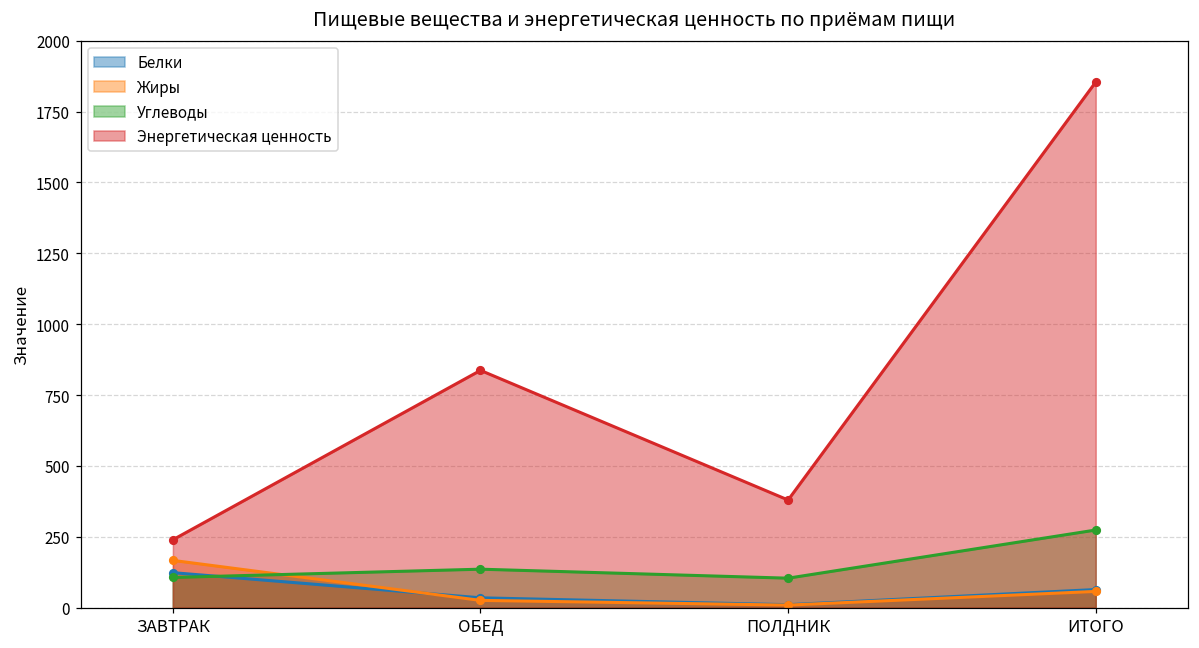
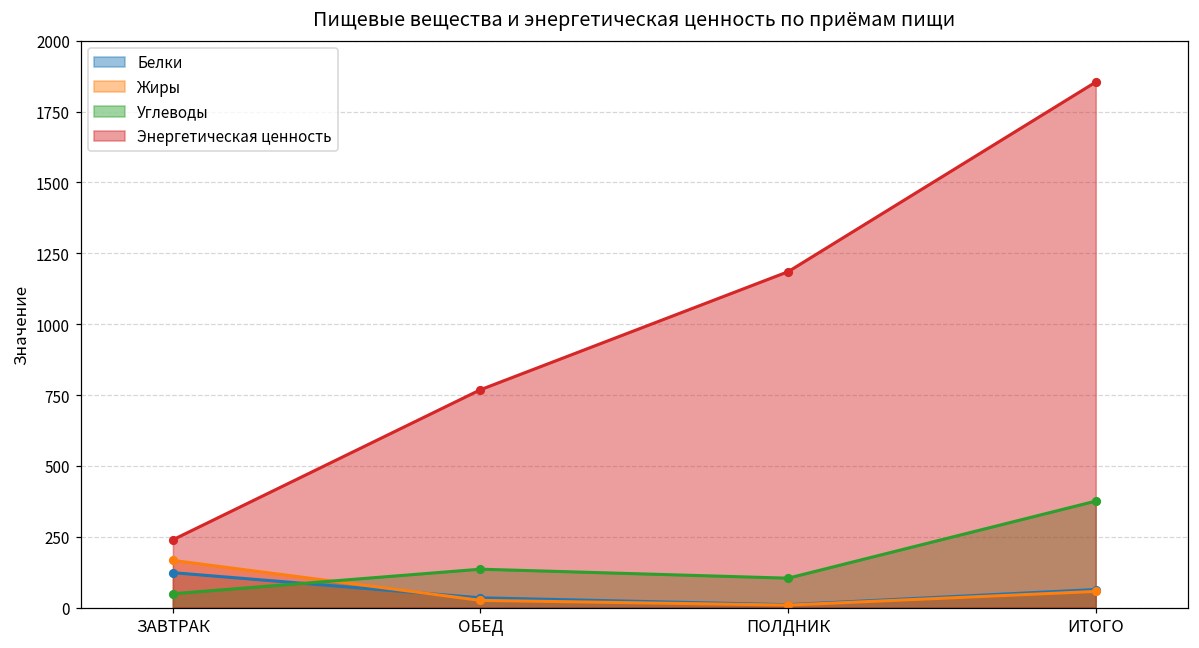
Углеводы, ЗАВТРАК: 110 -> 50
Энергетическая ценность, ОБЕД: 840 -> 770
Энергетическая ценность, ПОЛДНИК: 380 -> 1190
Углеводы, ИТОГО: 270 -> 380
